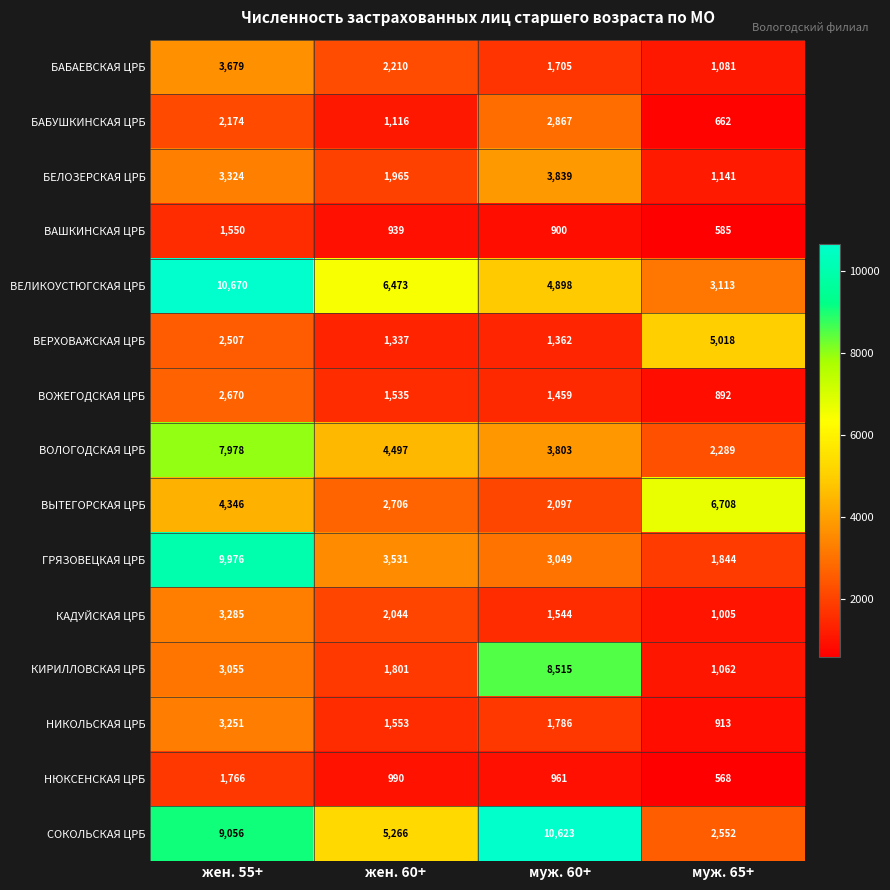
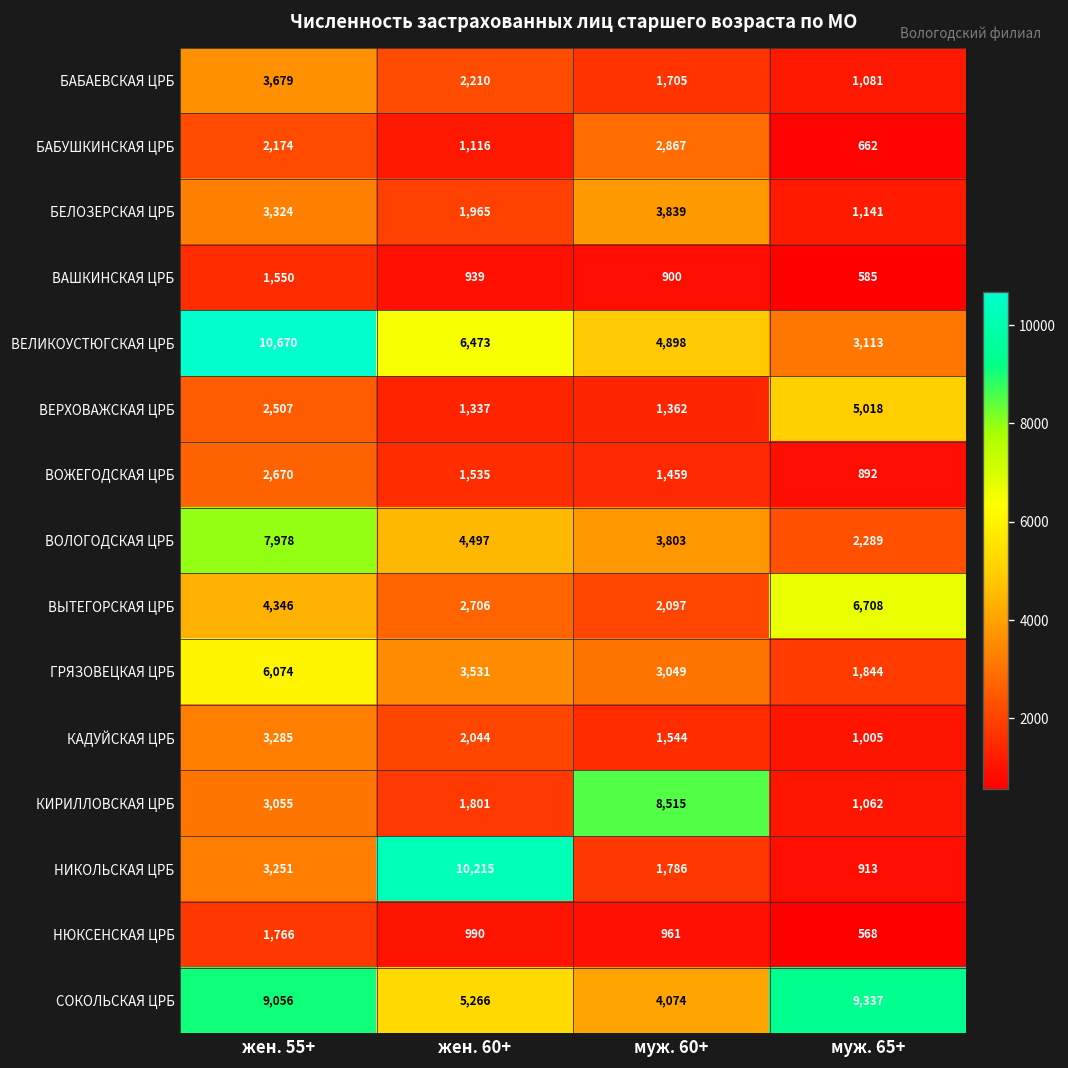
ГРЯЗОВЕЦКАЯ ЦРБ, жен. 55+: 9,976 -> 6,074
НИКОЛЬСКАЯ ЦРБ, жен. 60+: 1,553 -> 10,215
СОКОЛЬСКАЯ ЦРБ, муж. 60+: 10,623 -> 4,074
СОКОЛЬСКАЯ ЦРБ, муж. 65+: 2,552 -> 9,337
